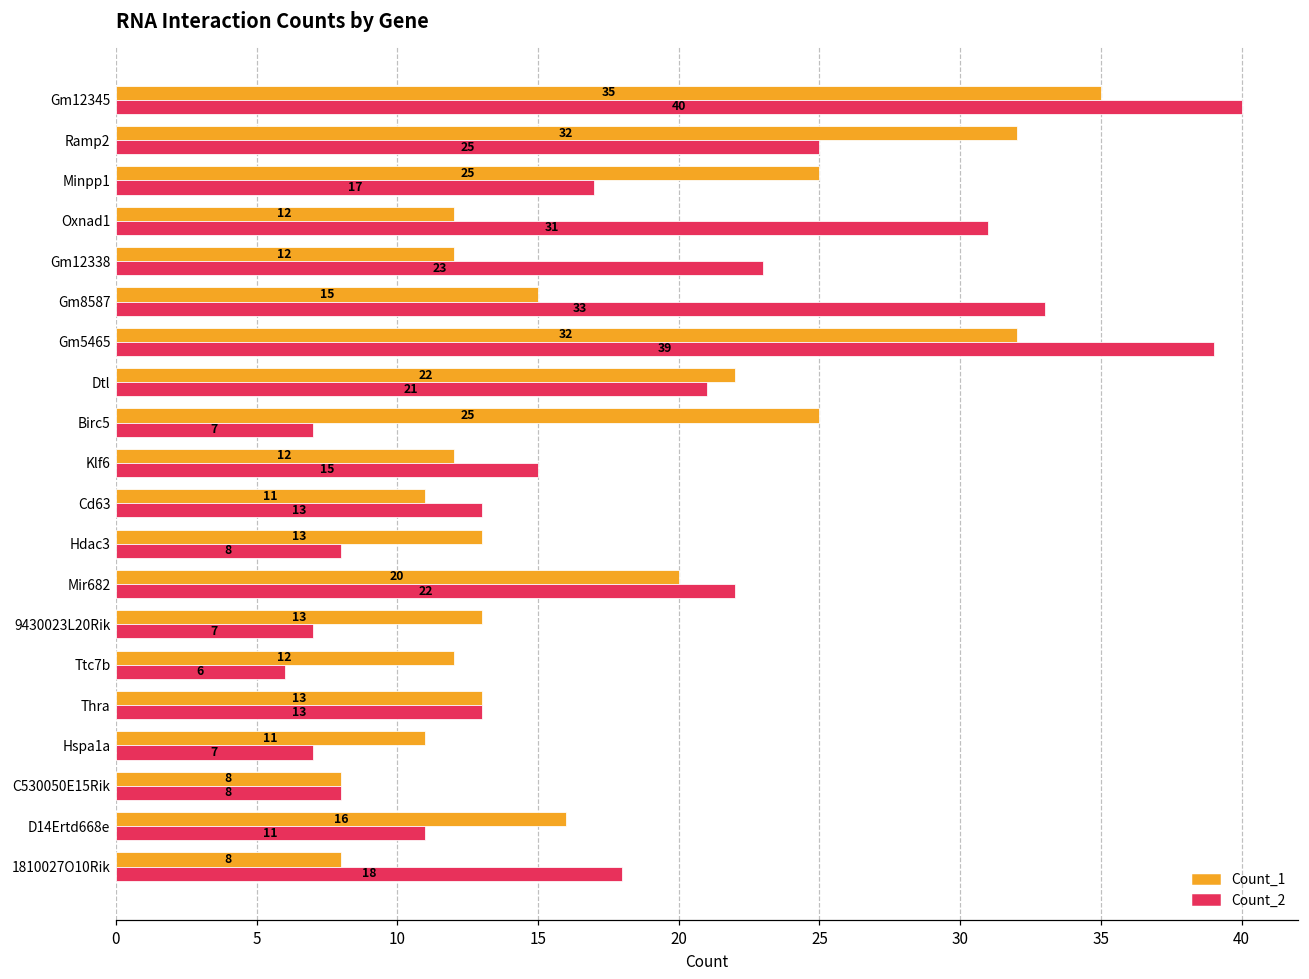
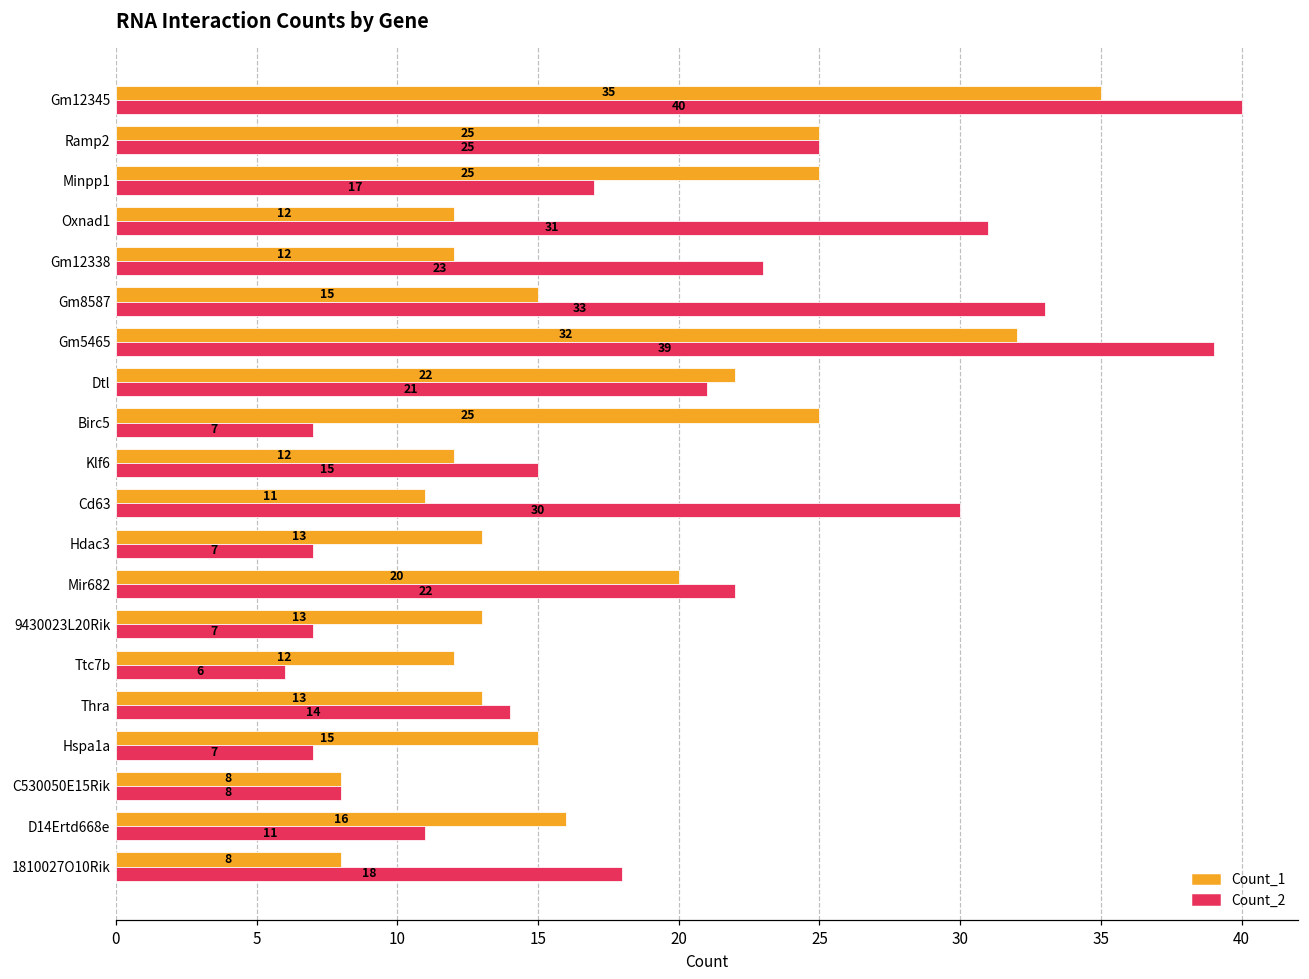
Count_1, Ramp2: 32 -> 25
Count_2, Cd63: 13 -> 30
Count_2, Hdac3: 8 -> 7
Count_2, Thra: 13 -> 14
Count_1, Hspa1a: 11 -> 15
